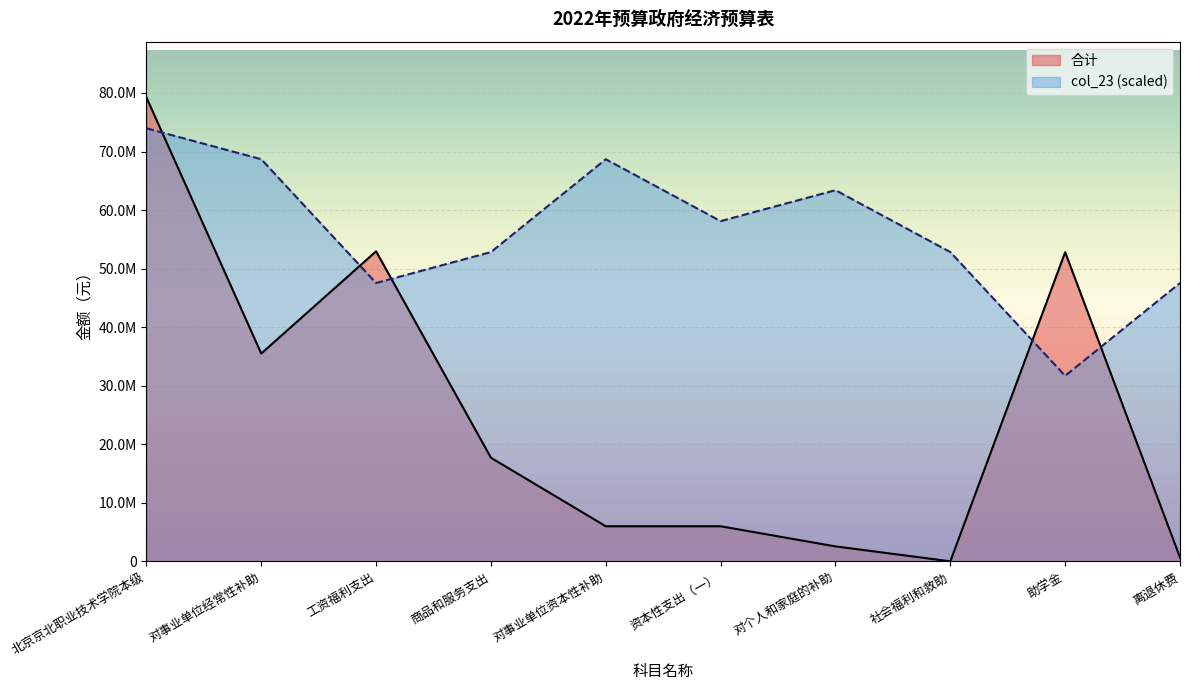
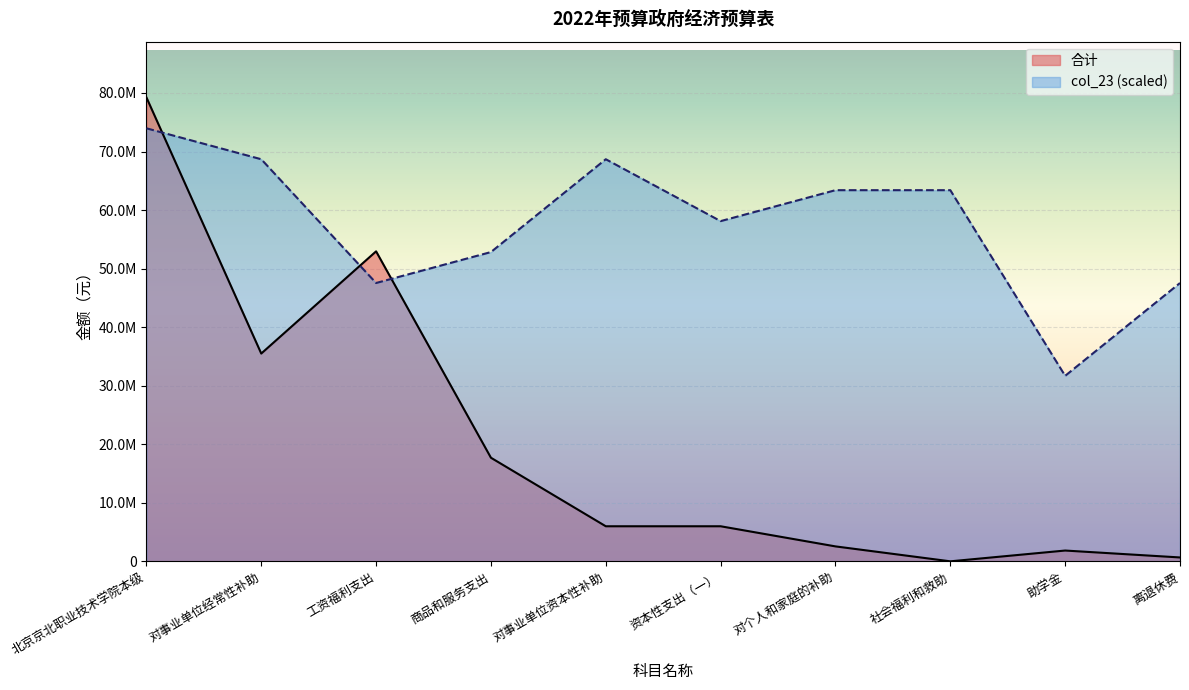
col_23 (scaled), 社会福利和救助: 53000000 -> 63000000
合计, 助学金: 53000000 -> 2000000
